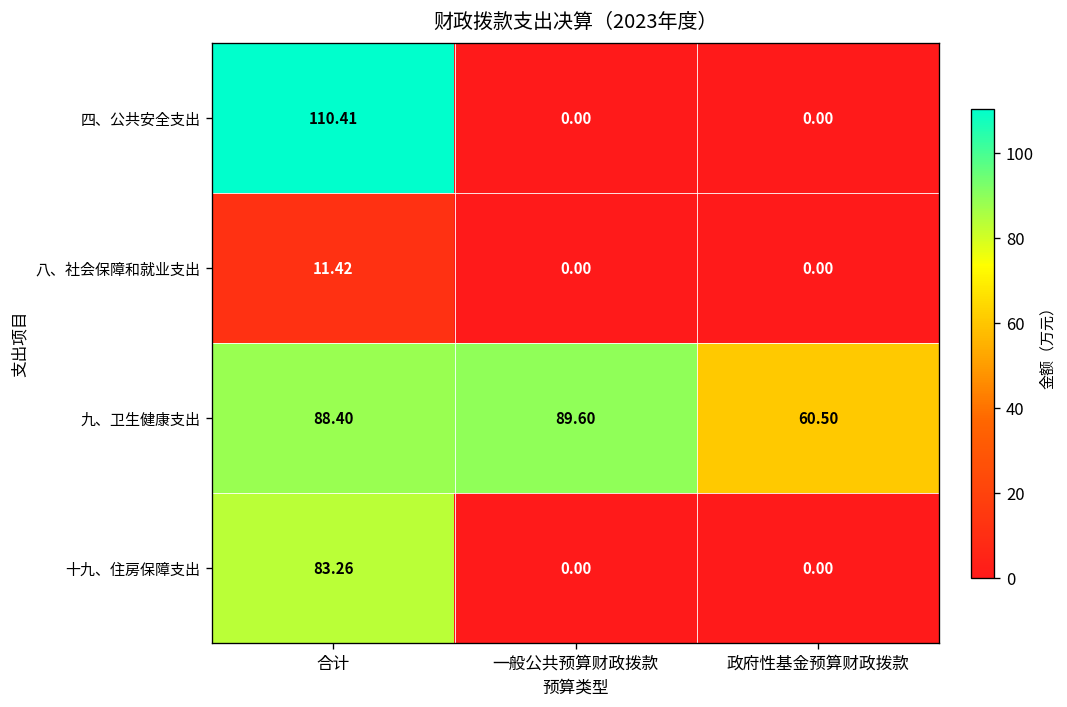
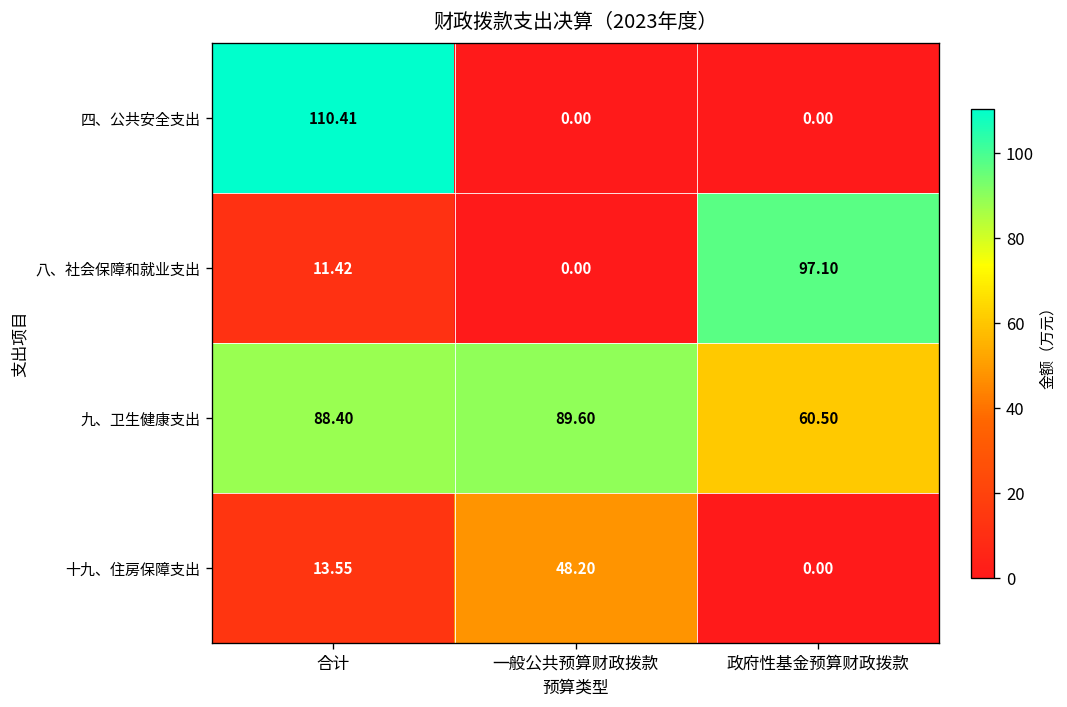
八、社会保障和就业支出, 政府性基金预算财政拨款: 0.00 -> 97.10
十九、住房保障支出, 合计: 83.26 -> 13.55
十九、住房保障支出, 一般公共预算财政拨款: 0.00 -> 48.20
